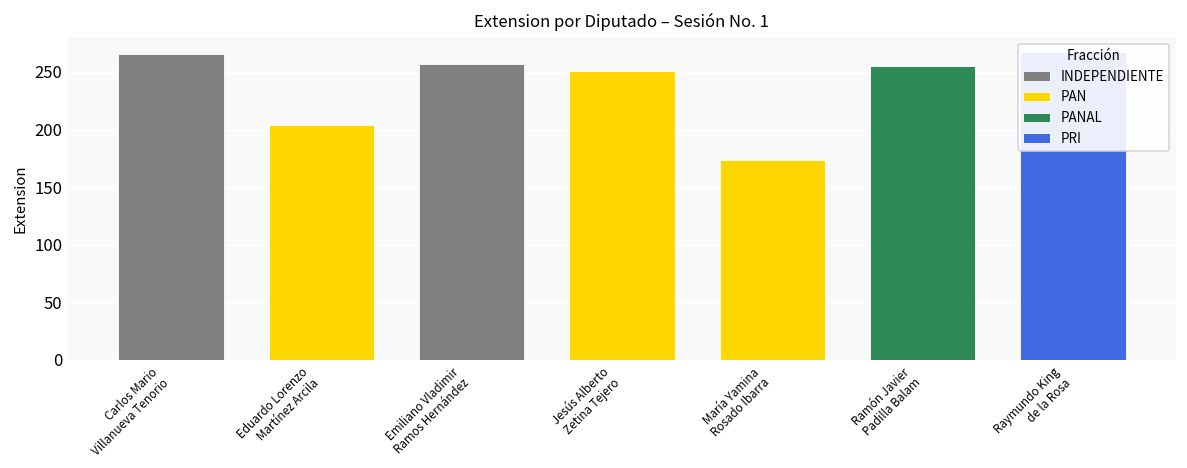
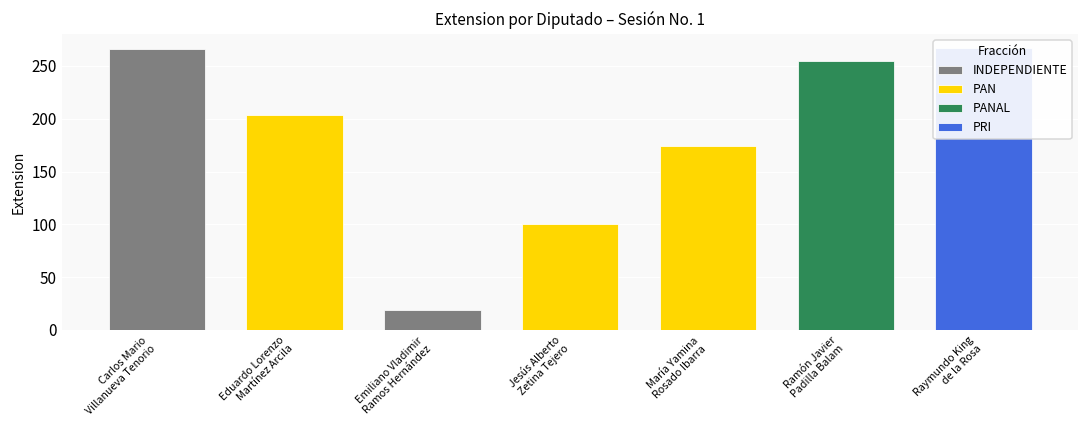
Emiliano Vladimir Ramos Hernández: 260 -> 20
Jesús Alberto Zetina Tejero: 250 -> 100
